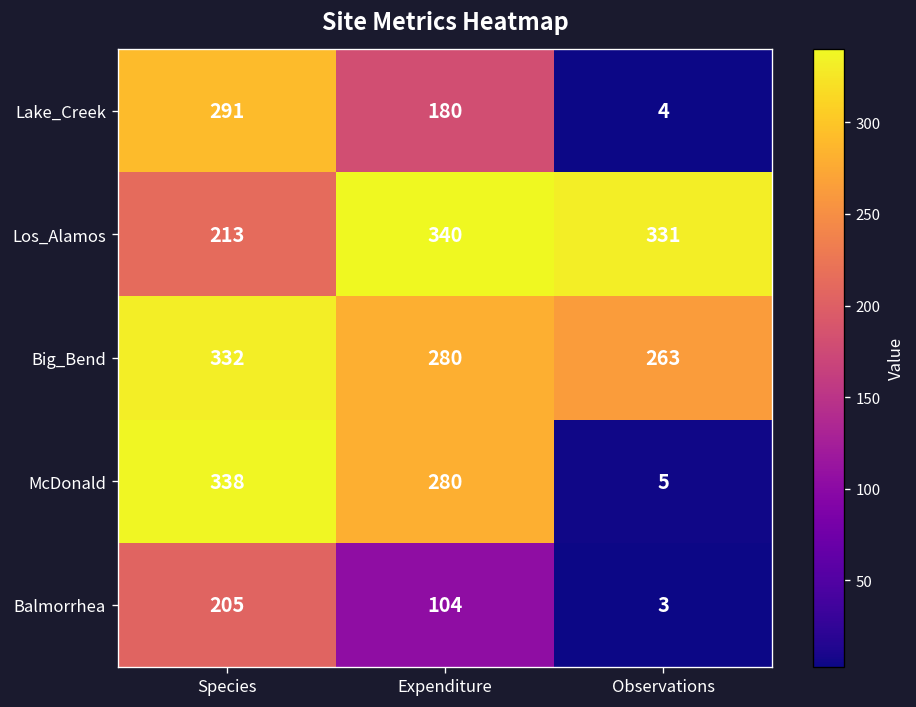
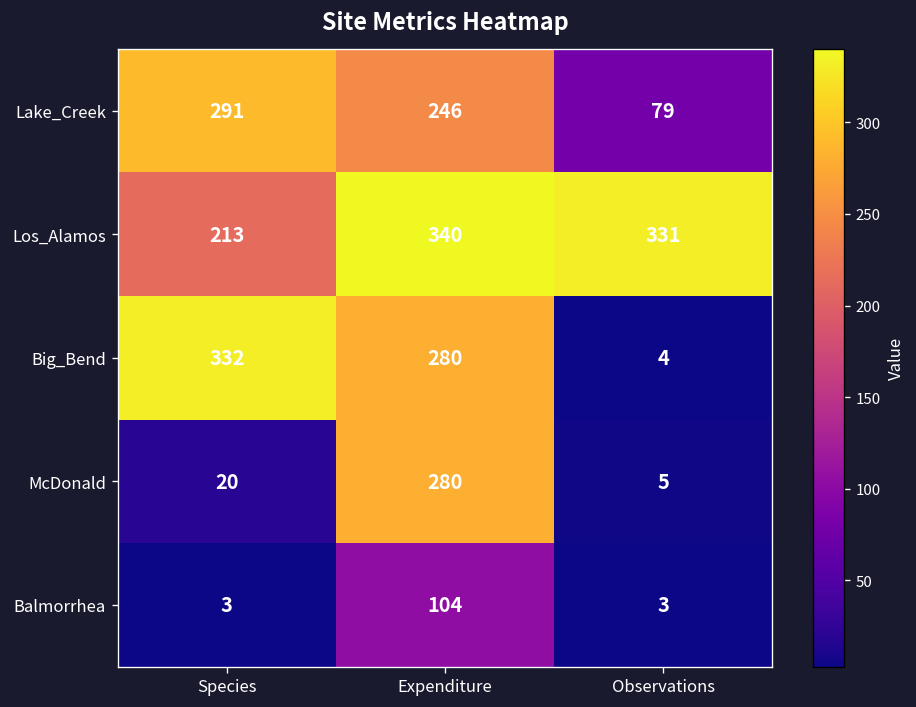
Lake_Creek, Expenditure: 180 -> 246
Lake_Creek, Observations: 4 -> 79
Big_Bend, Observations: 263 -> 4
McDonald, Species: 338 -> 20
Balmorrhea, Species: 205 -> 3
